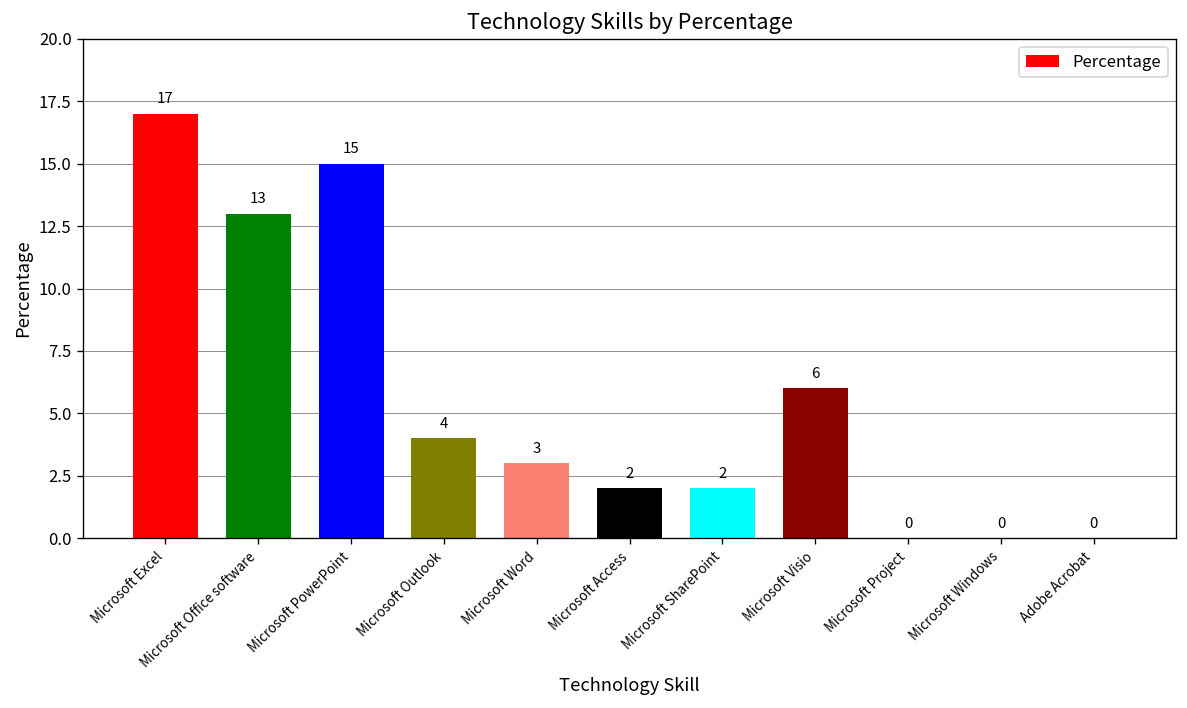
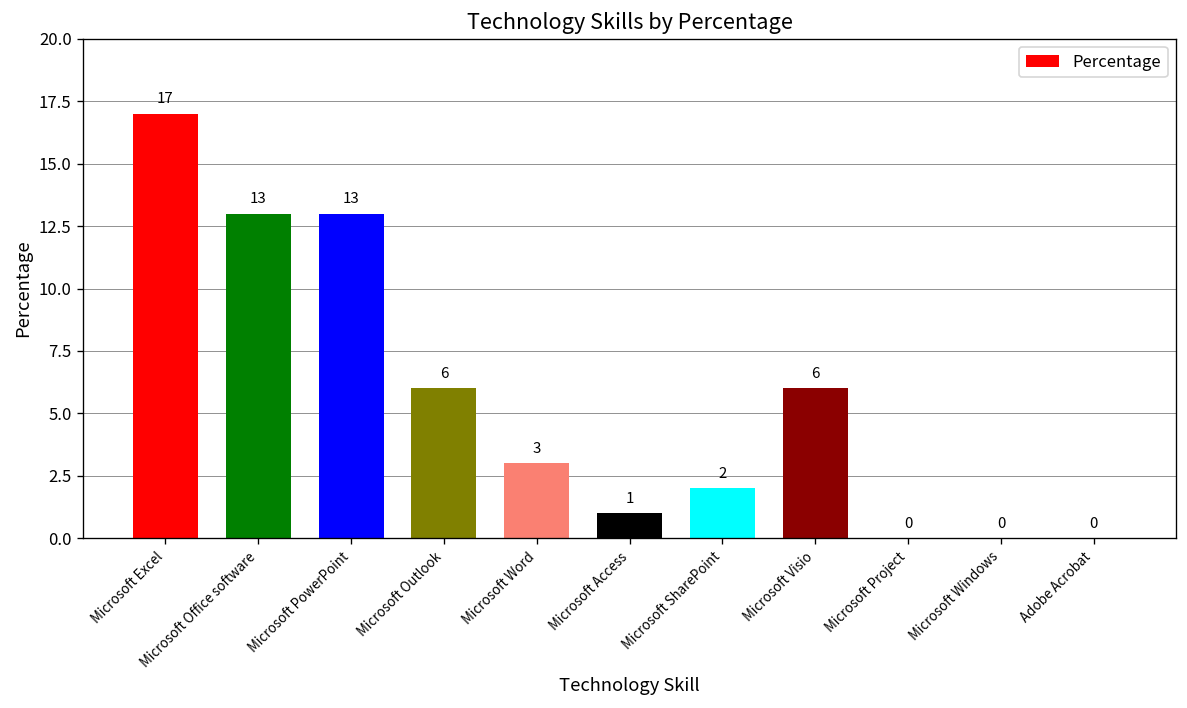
Microsoft PowerPoint: 15 -> 13
Microsoft Outlook: 4 -> 6
Microsoft Access: 2 -> 1
